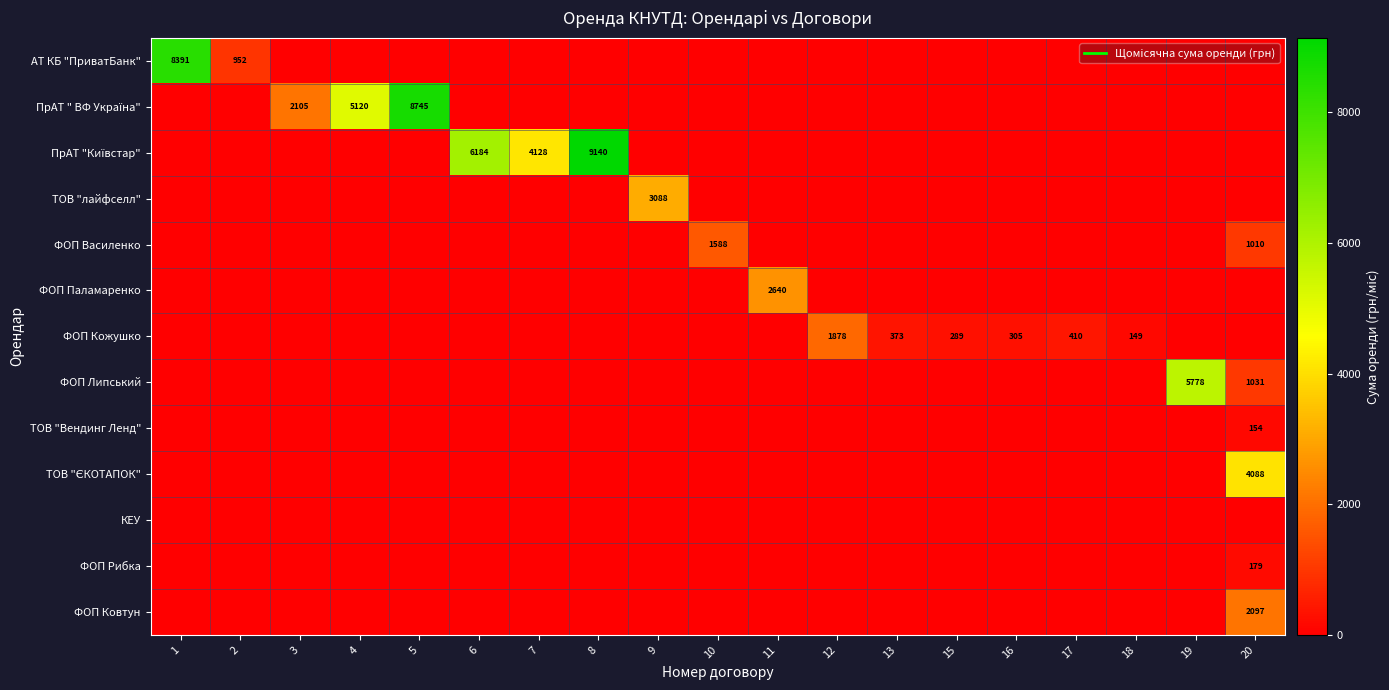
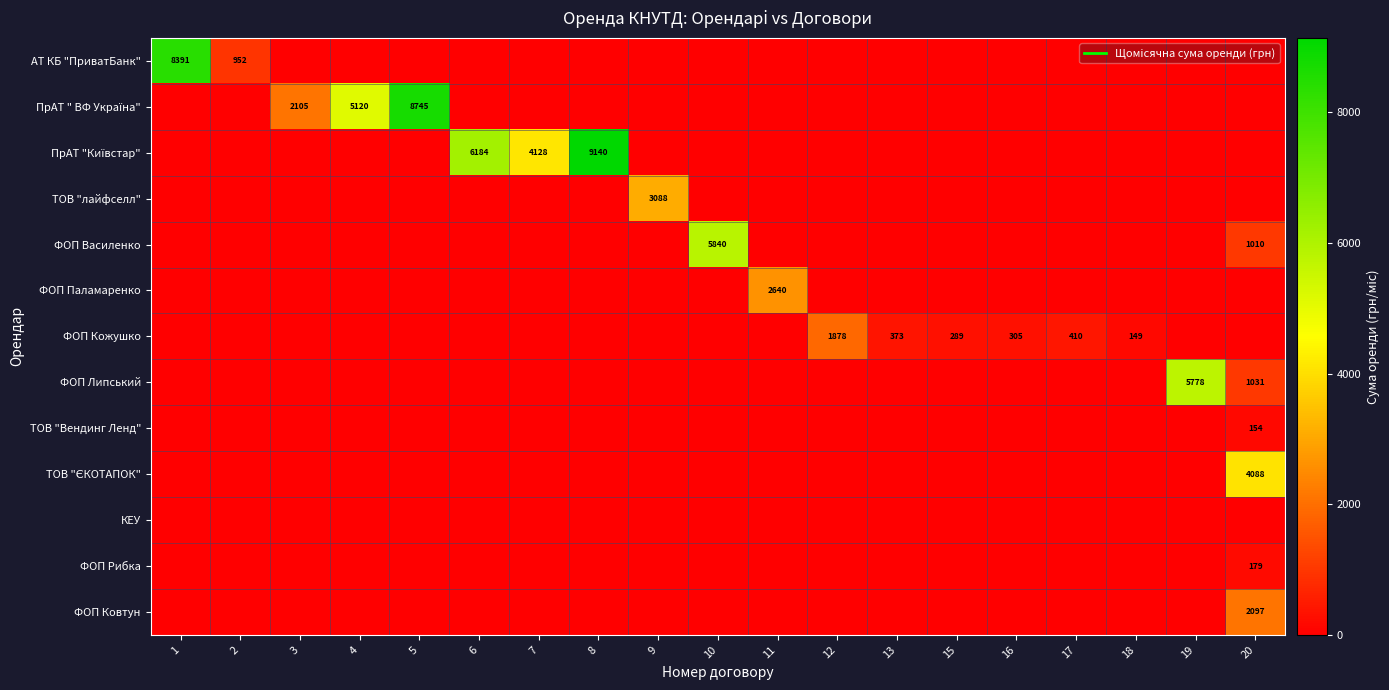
ФОП Василенко, 10: 1588 -> 5840
